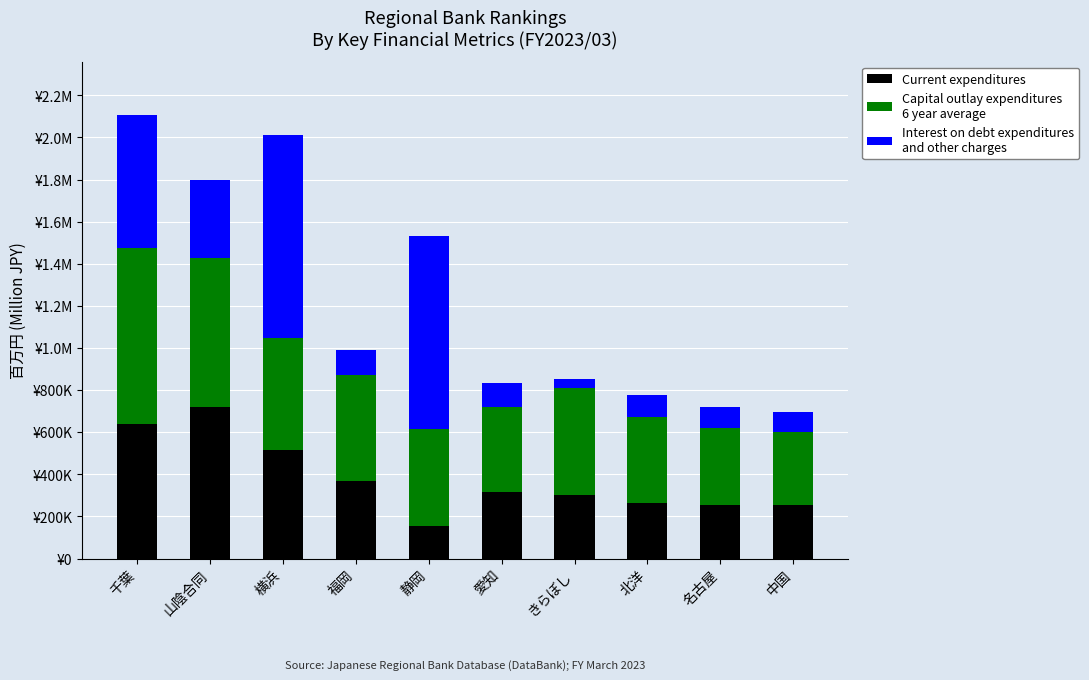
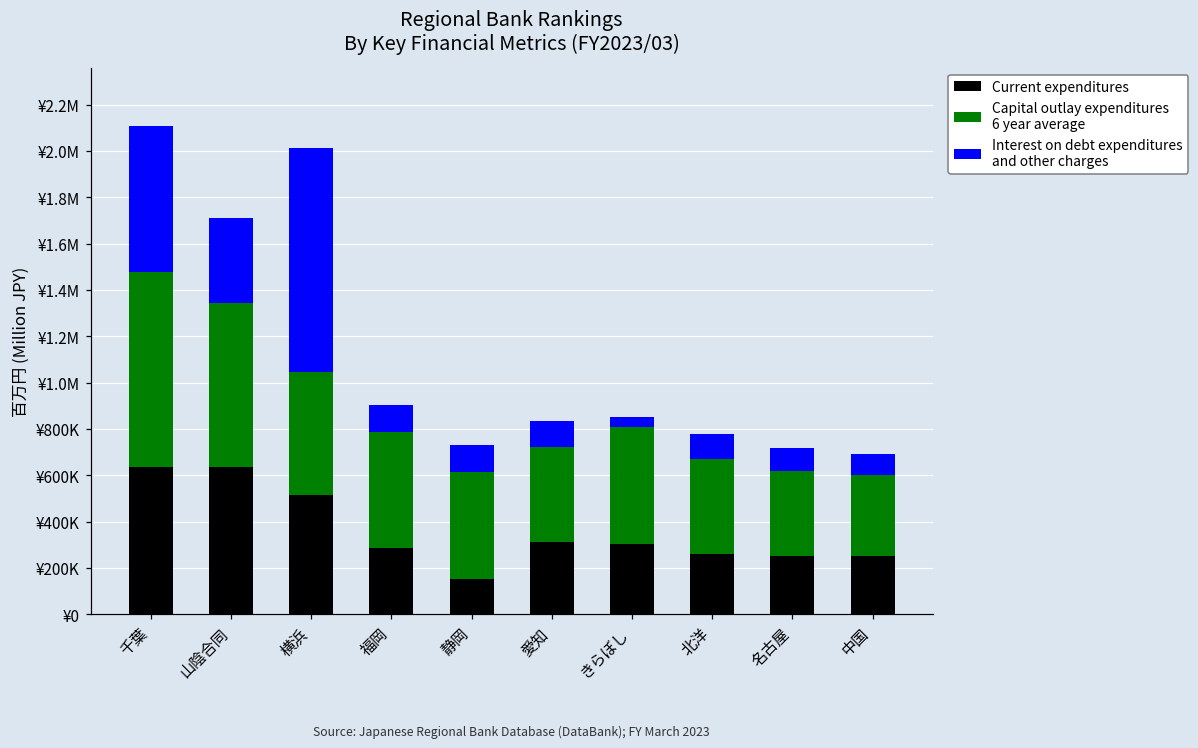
Current expenditures, 山陰合同: ¥720000 -> ¥630000
Current expenditures, 福岡: ¥370000 -> ¥280000
Interest on debt expenditures and other charges, 静岡: ¥920000 -> ¥120000
